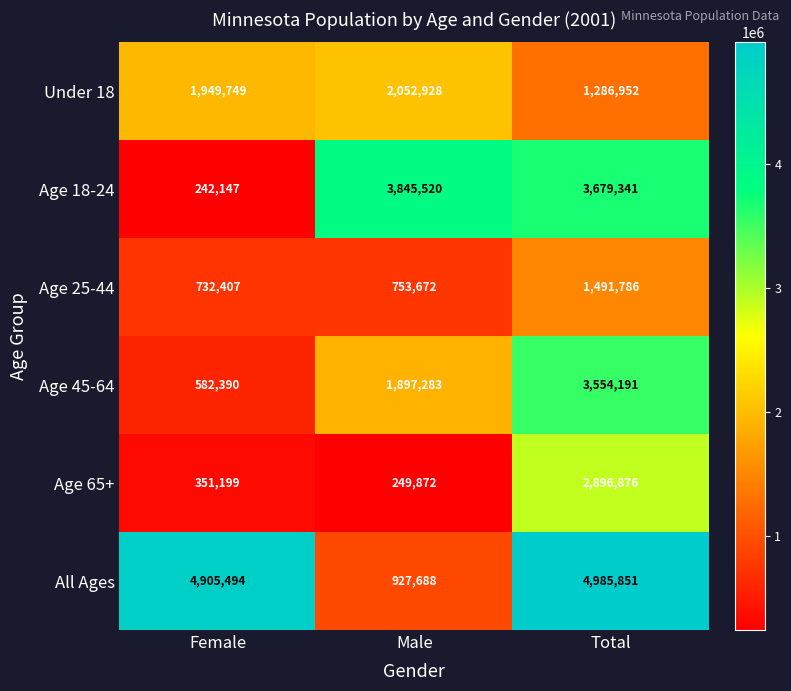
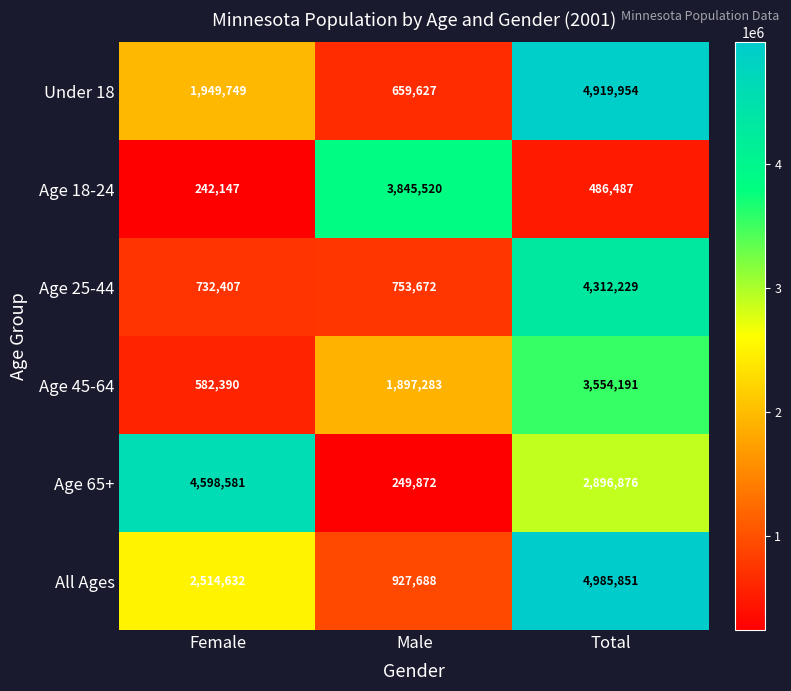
Under 18, Male: 2,052,928 -> 659,627
Under 18, Total: 1,286,952 -> 4,919,954
Age 18-24, Total: 3,679,341 -> 486,487
Age 25-44, Total: 1,491,786 -> 4,312,229
Age 65+, Female: 351,199 -> 4,598,581
All Ages, Female: 4,905,494 -> 2,514,632
